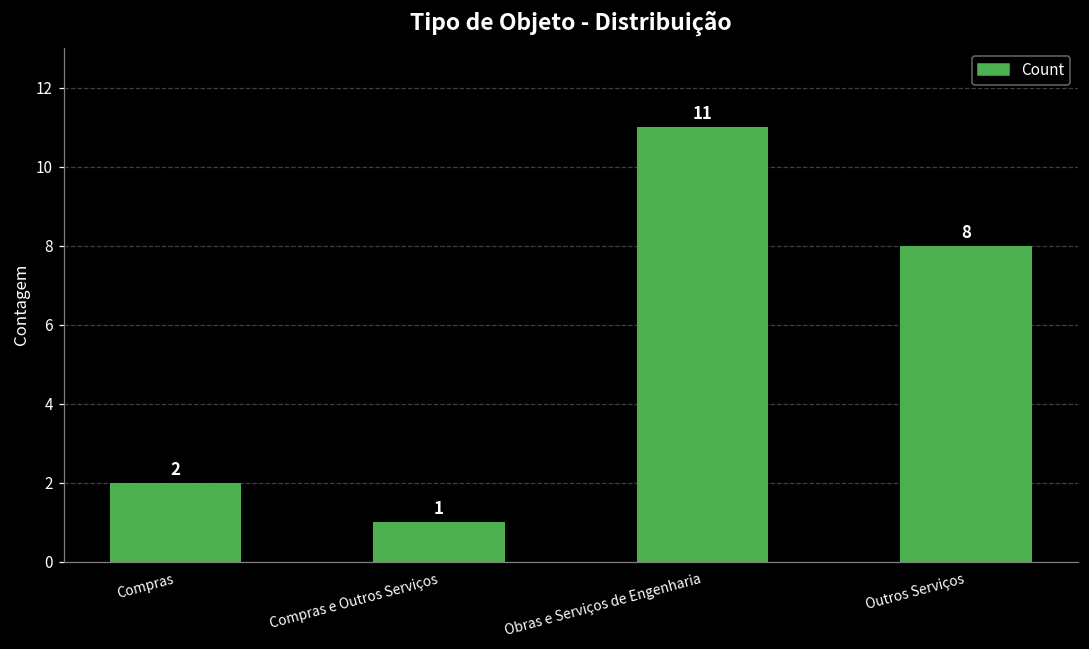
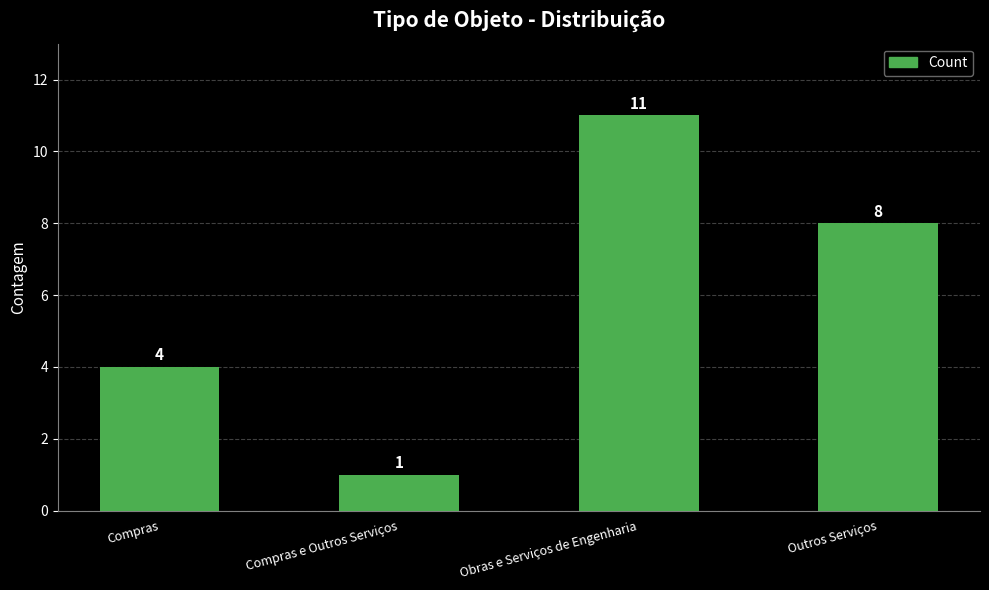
Compras: 2 -> 4
